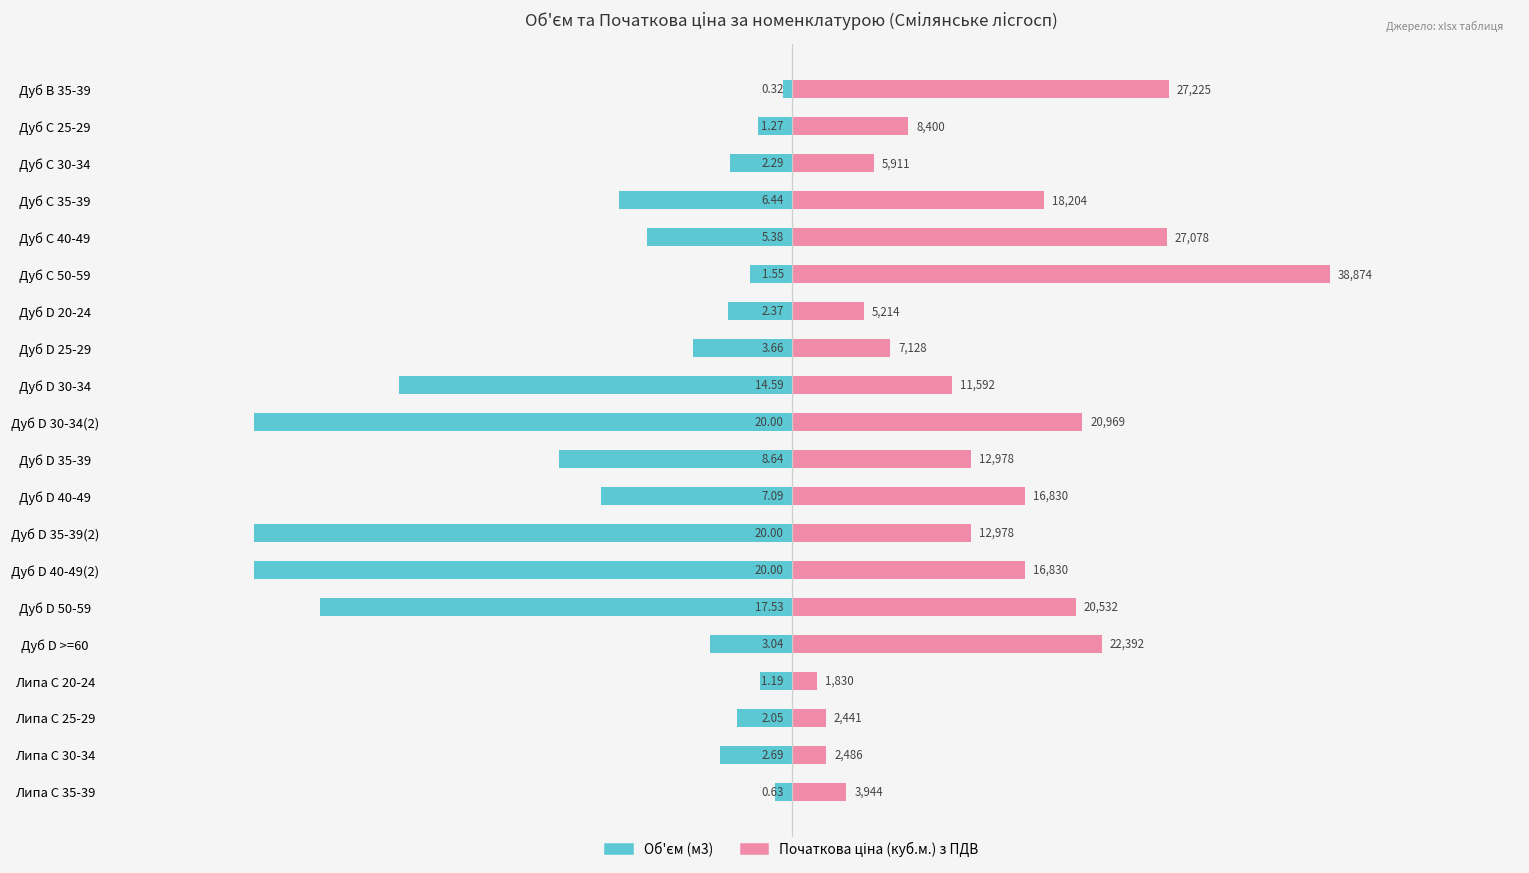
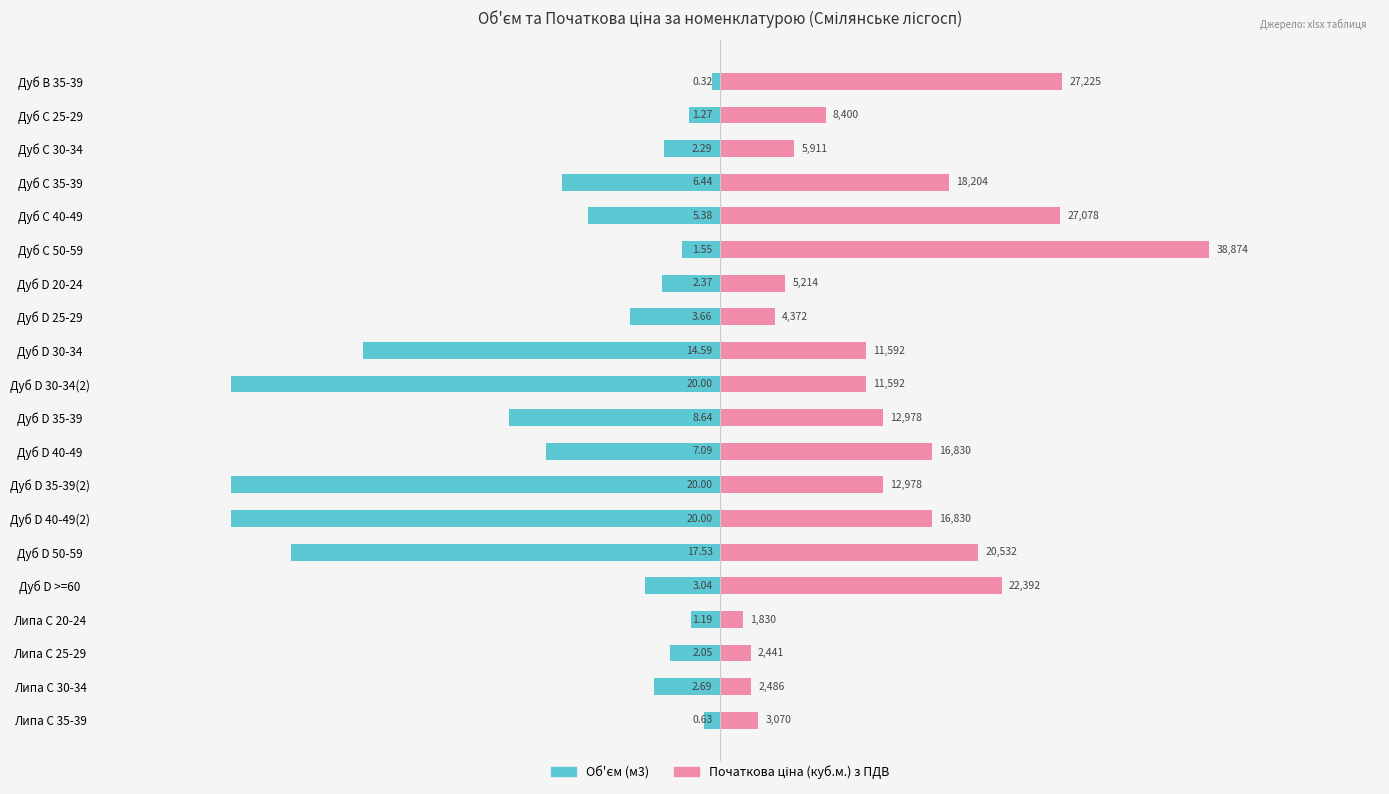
Початкова ціна (куб.м.) з ПДВ, Дуб D 25-29: 7,128 -> 4,372
Початкова ціна (куб.м.) з ПДВ, Дуб D 30-34(2): 20,969 -> 11,592
Початкова ціна (куб.м.) з ПДВ, Липа C 35-39: 3,944 -> 3,070
